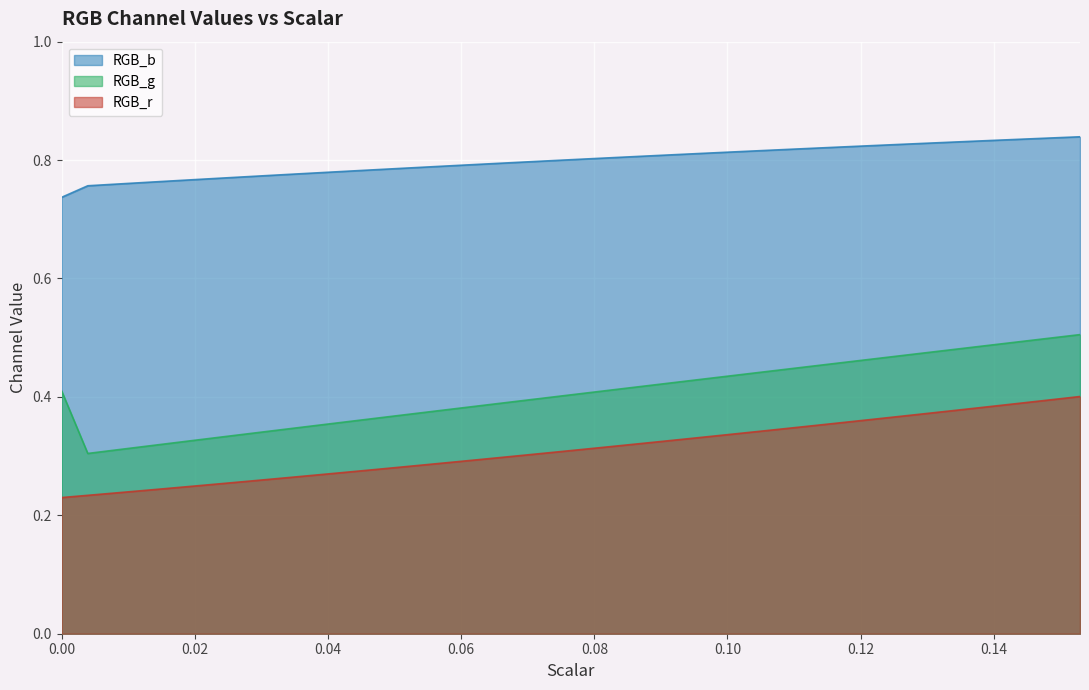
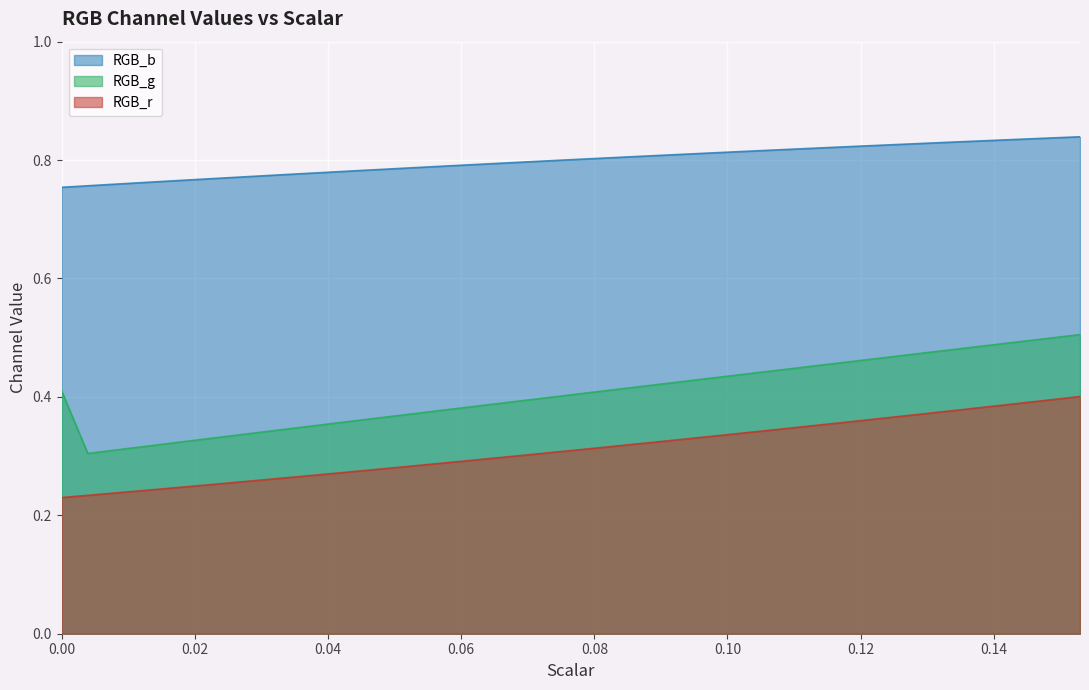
RGB_b, 0.00: 0.74 -> 0.75
